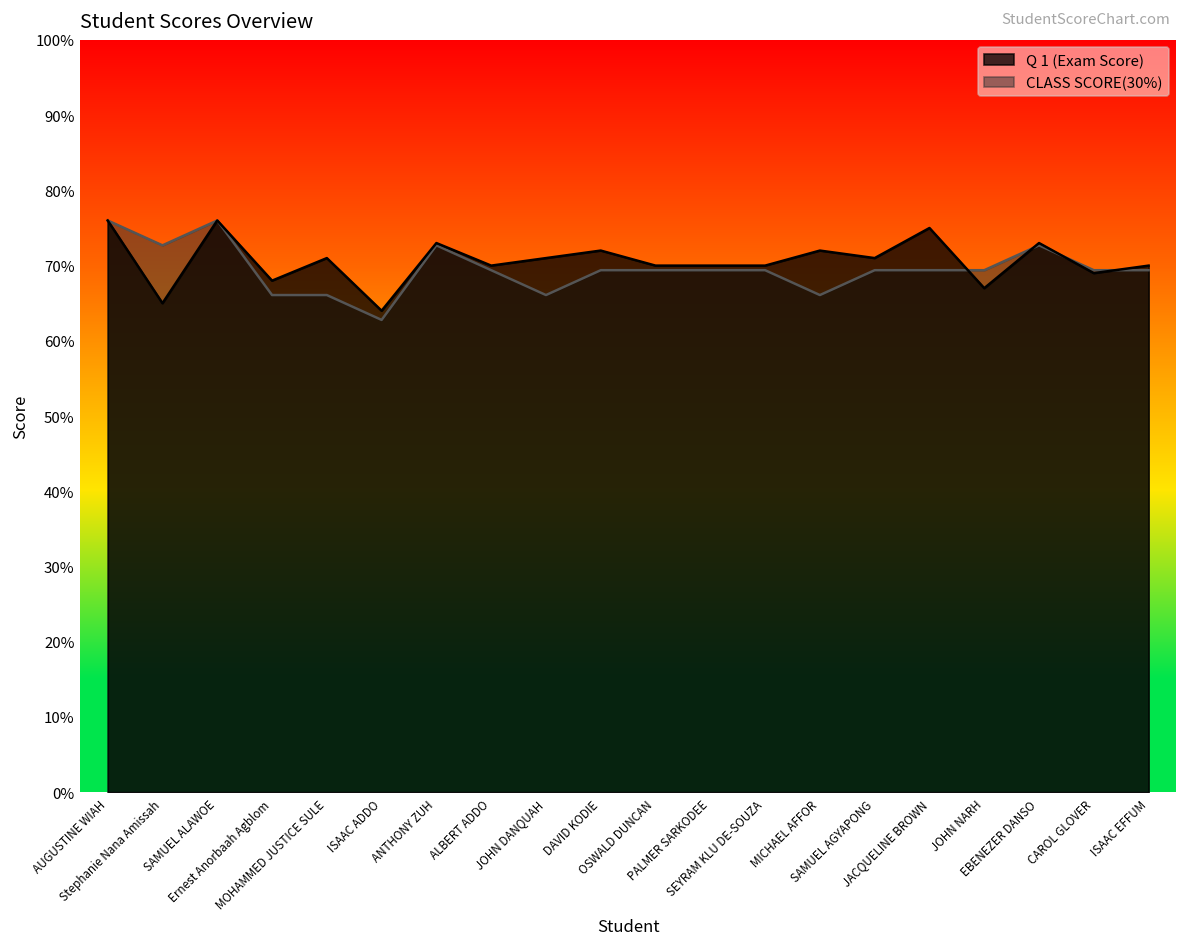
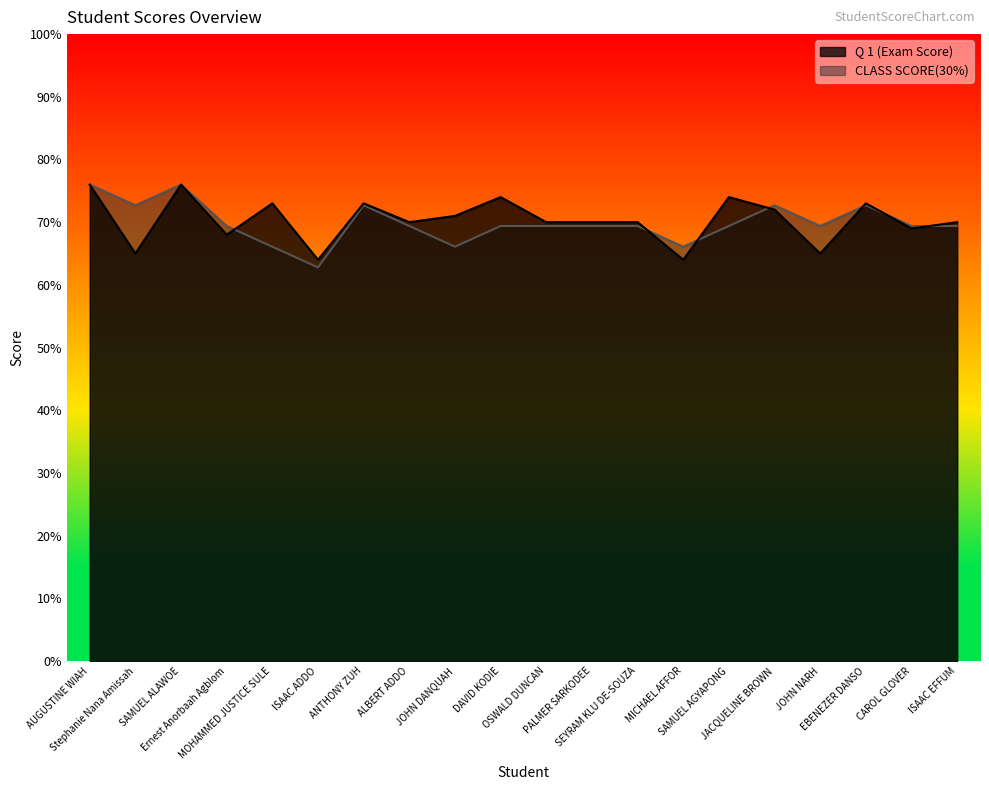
CLASS SCORE(30%), Ernest Anorbaah Agblom: 66% -> 69%
Q 1 (Exam Score), MOHAMMED JUSTICE SULE: 71% -> 73%
Q 1 (Exam Score), DAVID KODIE: 72% -> 74%
Q 1 (Exam Score), MICHAEL AFFOR: 72% -> 64%
Q 1 (Exam Score), SAMUEL AGYAPONG: 71% -> 74%
Q 1 (Exam Score), JACQUELINE BROWN: 75% -> 72%
CLASS SCORE(30%), JACQUELINE BROWN: 69% -> 73%
Q 1 (Exam Score), JOHN NARH: 67% -> 65%
